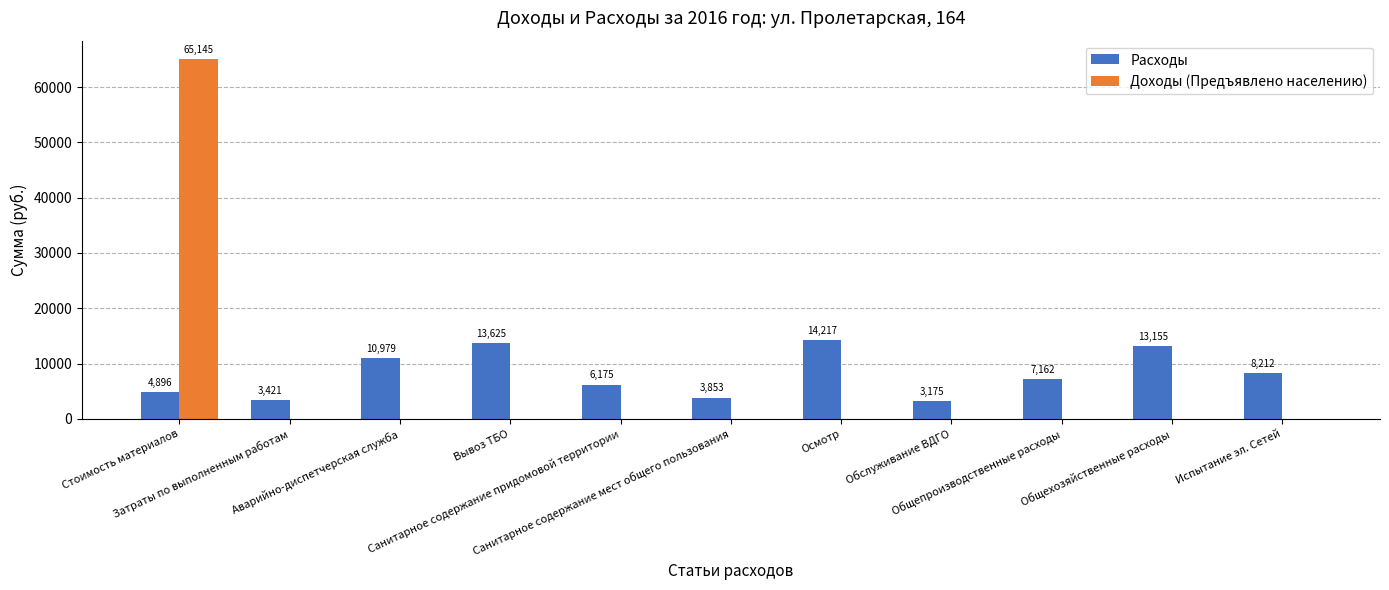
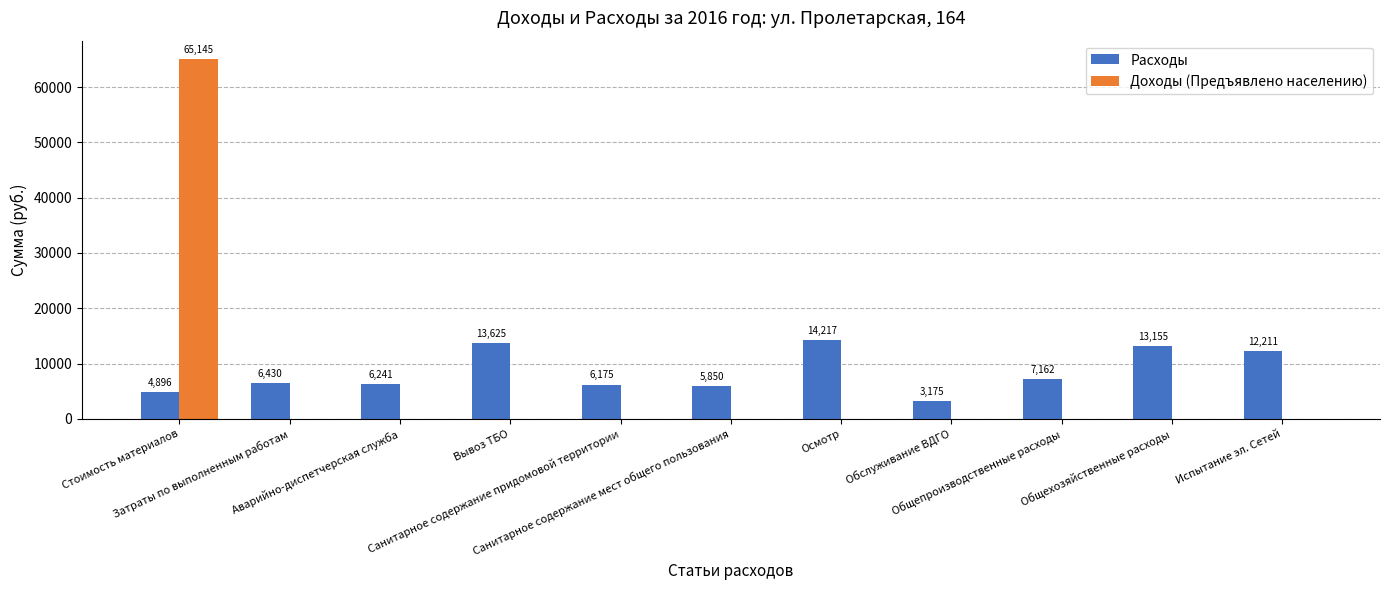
Расходы, Затраты по выполненным работам: 3,421 -> 6,430
Расходы, Аварийно-диспетчерская служба: 10,979 -> 6,241
Расходы, Санитарное содержание мест общего пользования: 3,853 -> 5,850
Расходы, Испытание эл. Сетей: 8,212 -> 12,211
